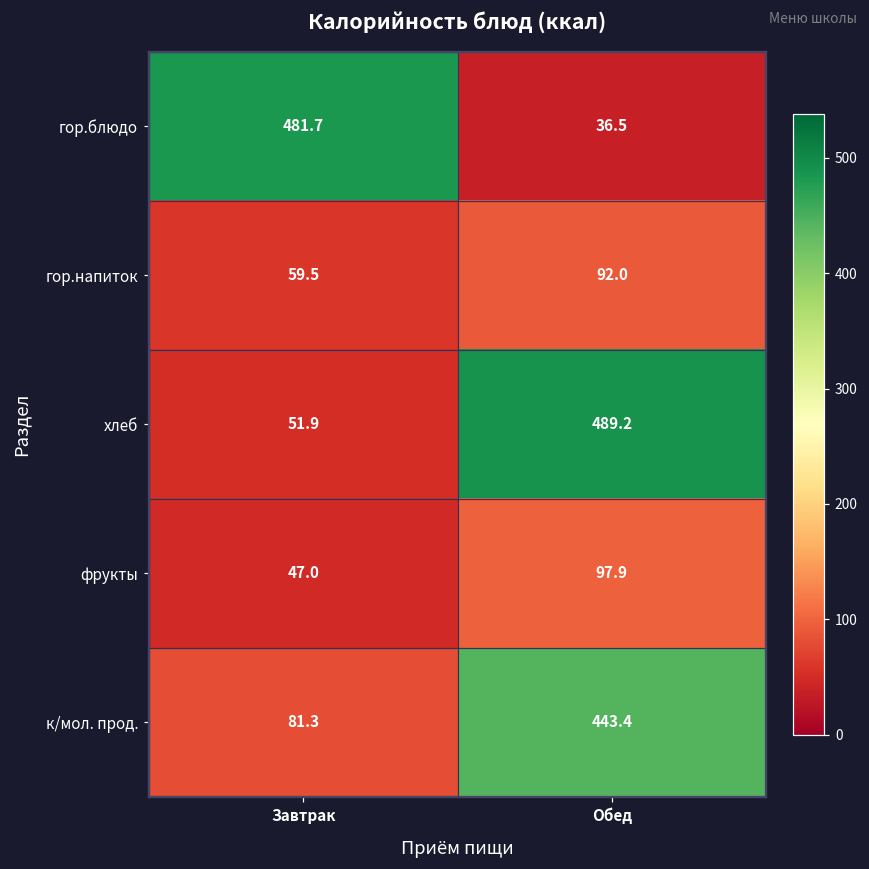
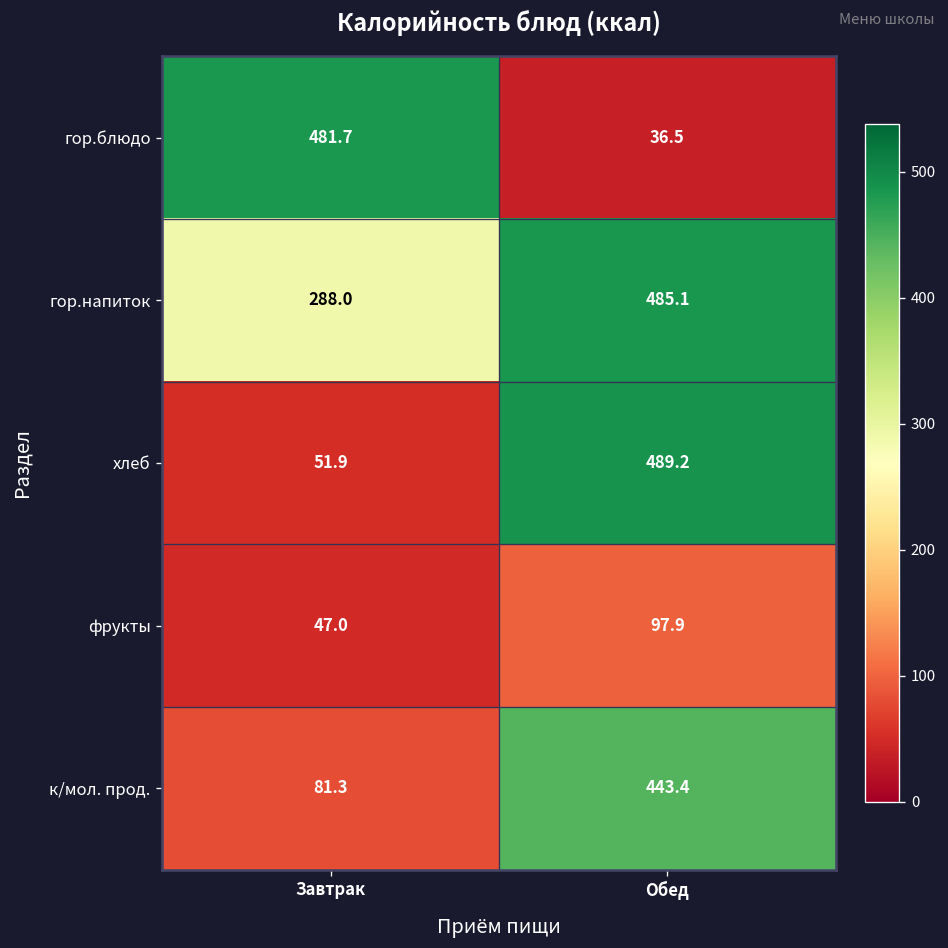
гор.напиток, Завтрак: 59.5 -> 288.0
гор.напиток, Обед: 92.0 -> 485.1
